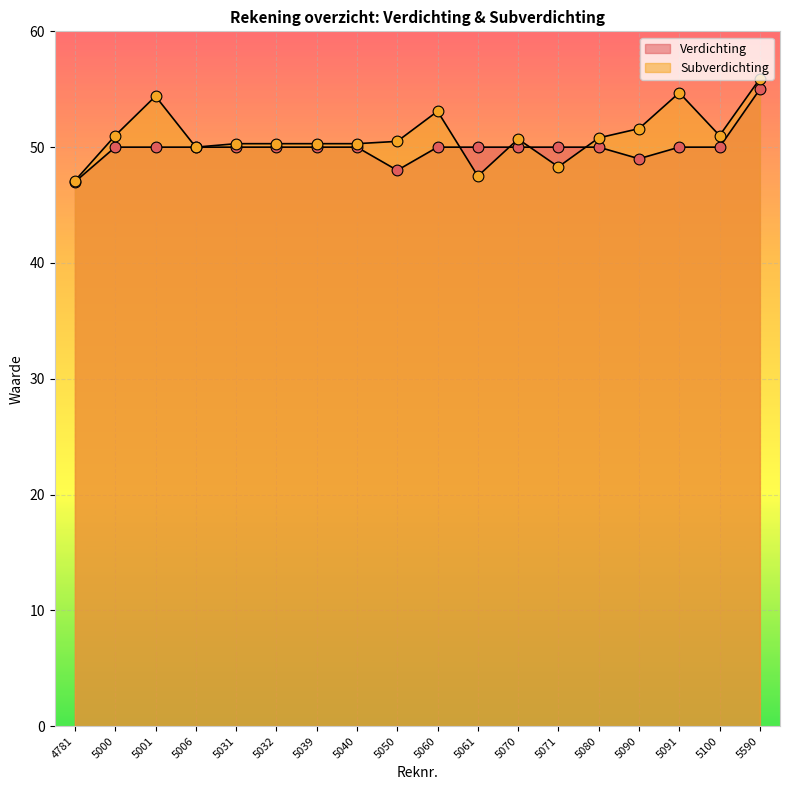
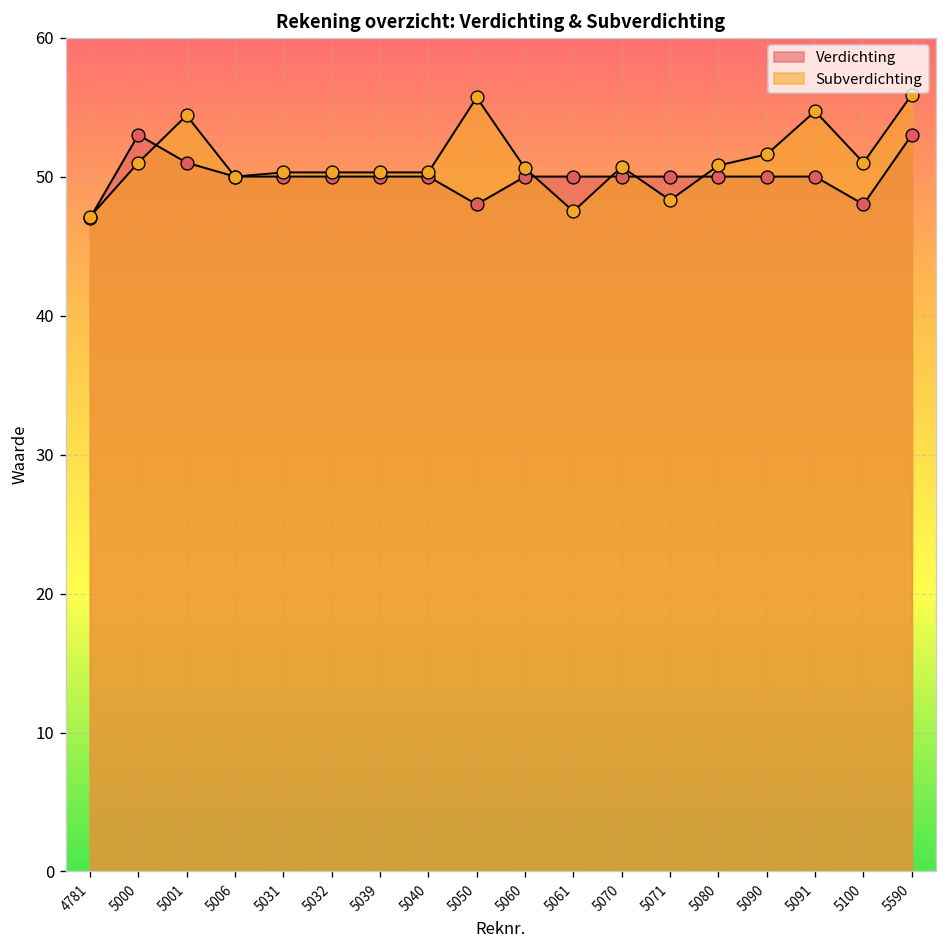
Verdichting, 5000: 50 -> 53
Verdichting, 5001: 50 -> 51
Subverdichting, 5050: 50.5 -> 55.7
Subverdichting, 5060: 53.1 -> 50.6
Verdichting, 5090: 49 -> 50
Verdichting, 5100: 50 -> 48
Verdichting, 5590: 55 -> 53
